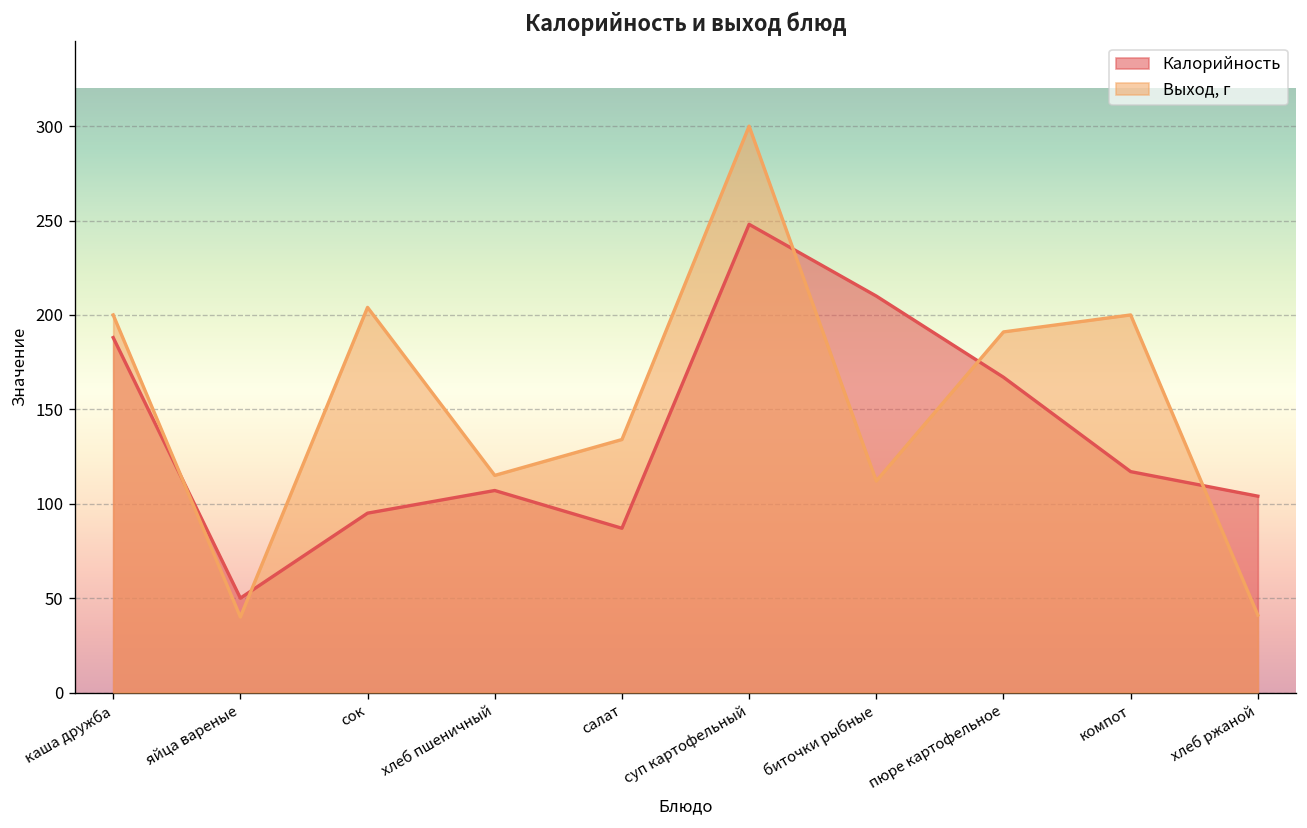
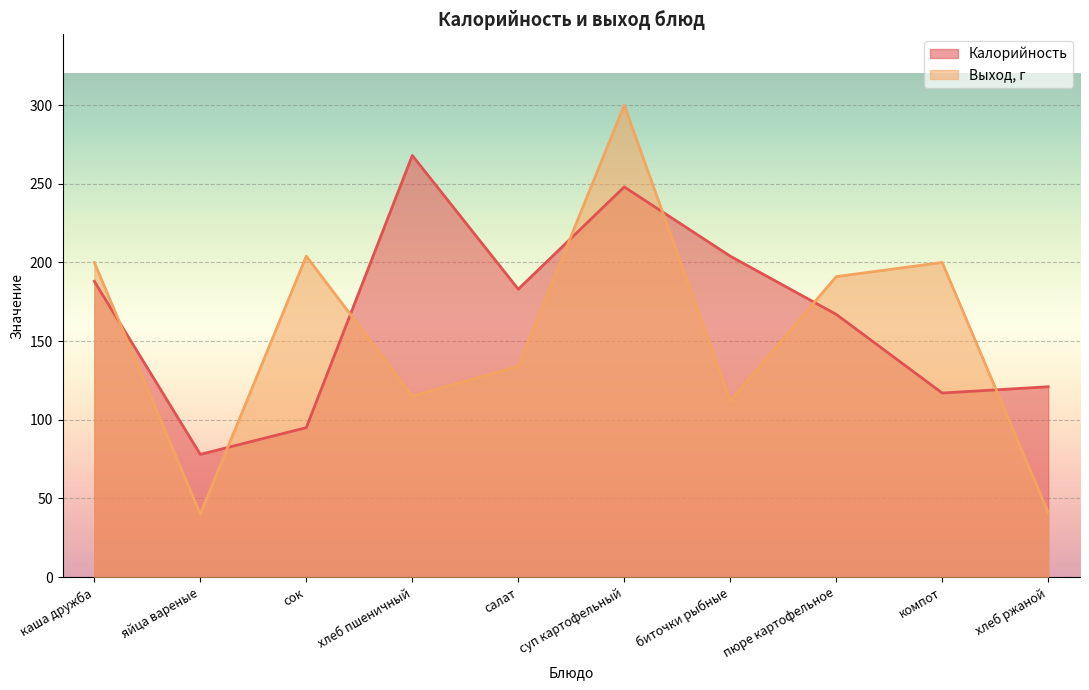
Калорийность, яйца вареные: 50 -> 78
Калорийность, хлеб пшеничный: 107 -> 268
Калорийность, салат: 87 -> 183
Калорийность, биточки рыбные: 210 -> 204
Калорийность, хлеб ржаной: 104 -> 121
